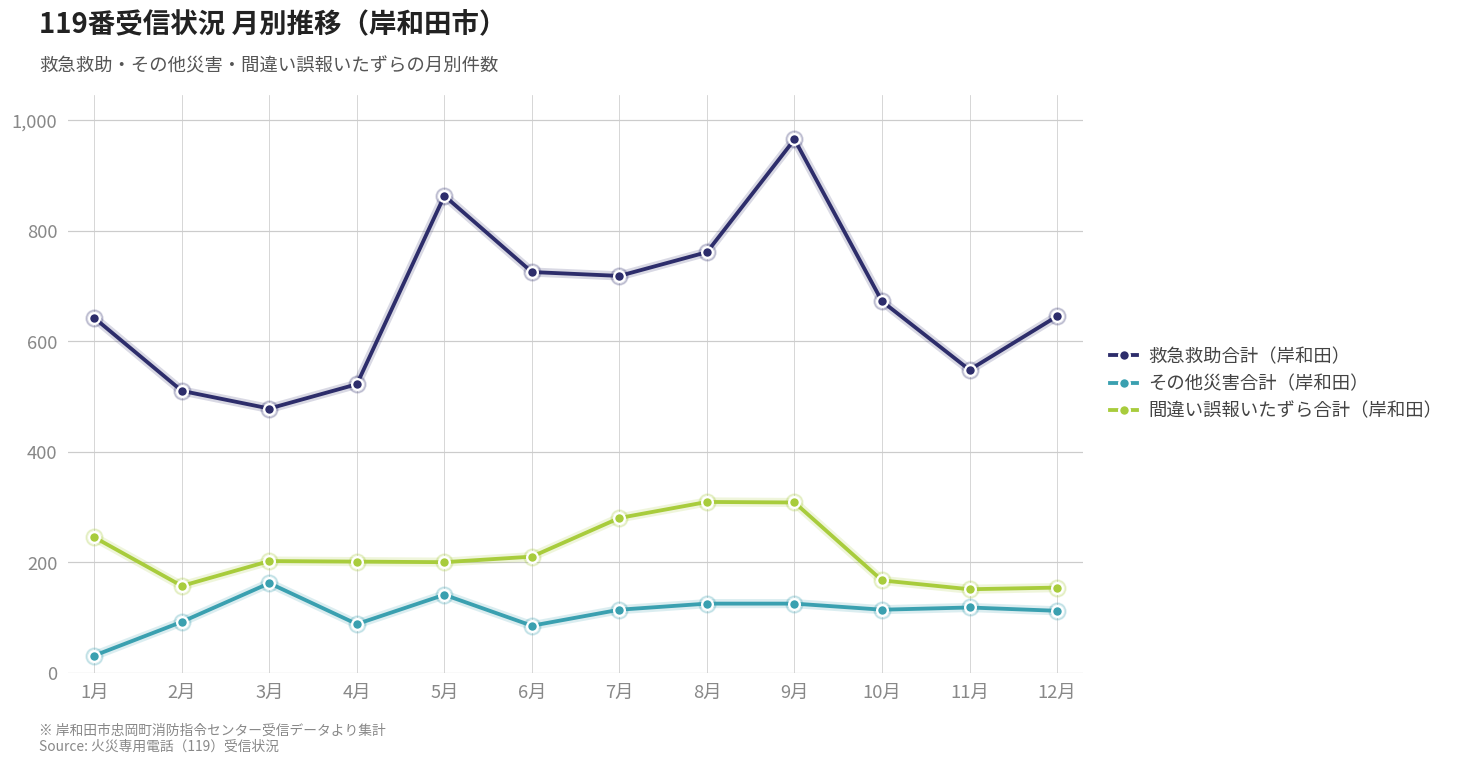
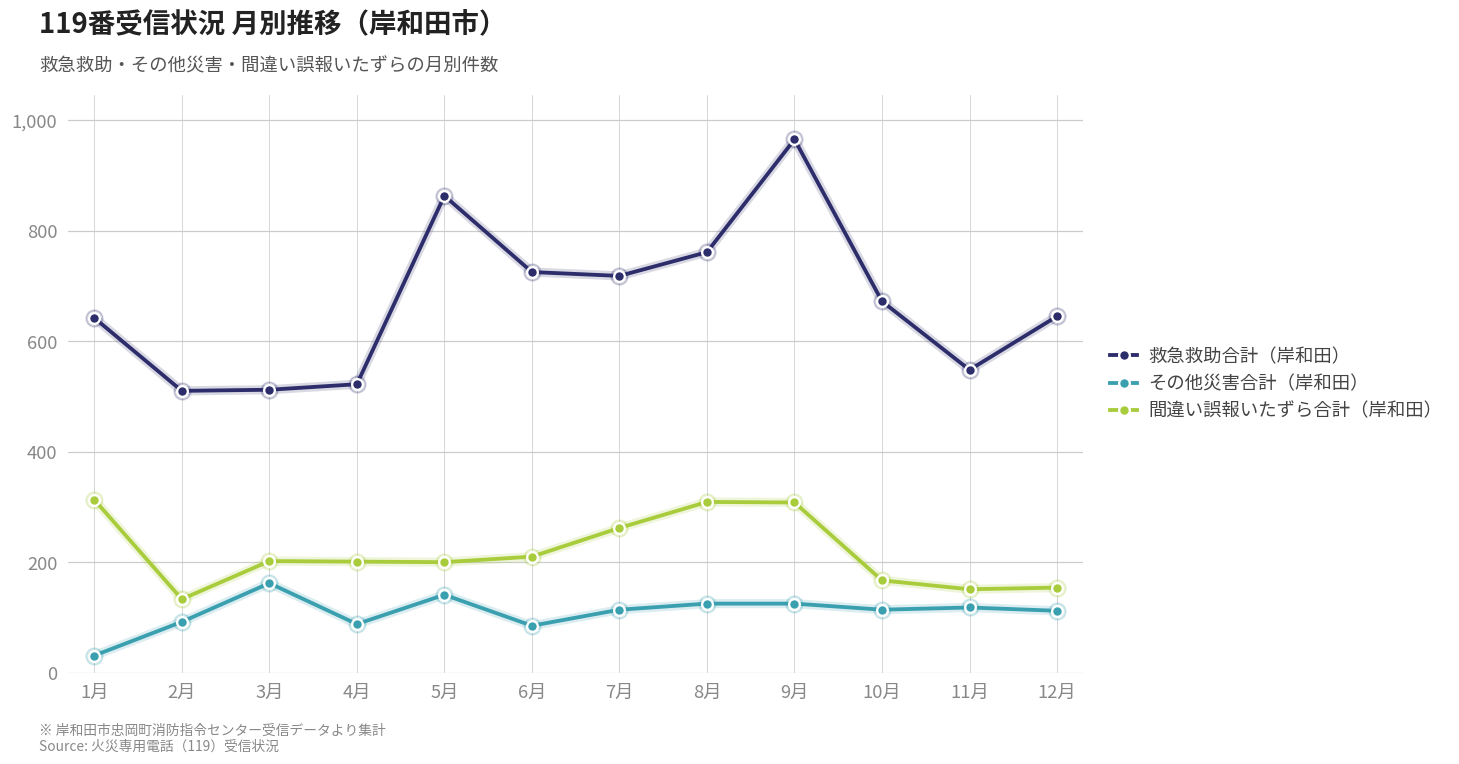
間違い誤報いたずら合計（岸和田）, 1月: 250 -> 310
間違い誤報いたずら合計（岸和田）, 2月: 160 -> 130
救急救助合計（岸和田）, 3月: 480 -> 510
間違い誤報いたずら合計（岸和田）, 7月: 280 -> 260
